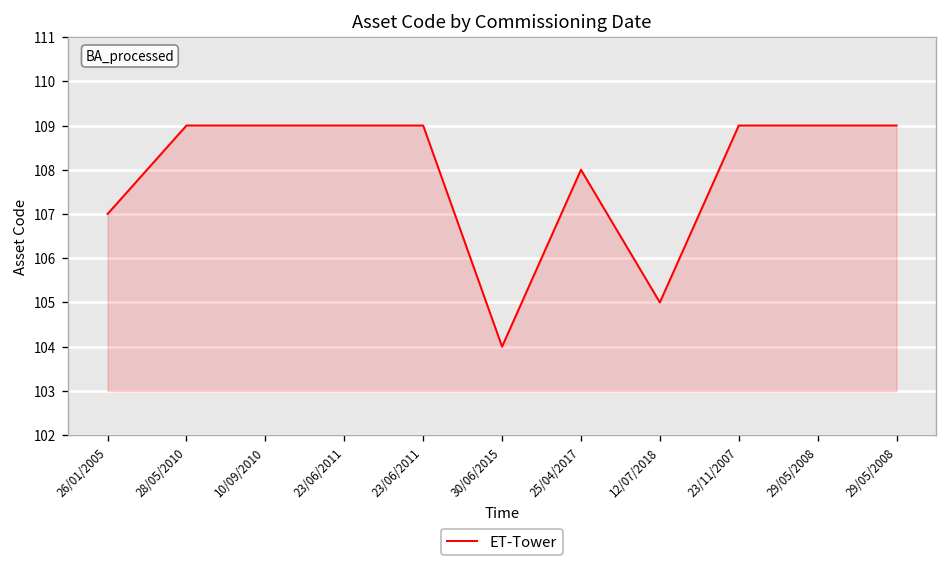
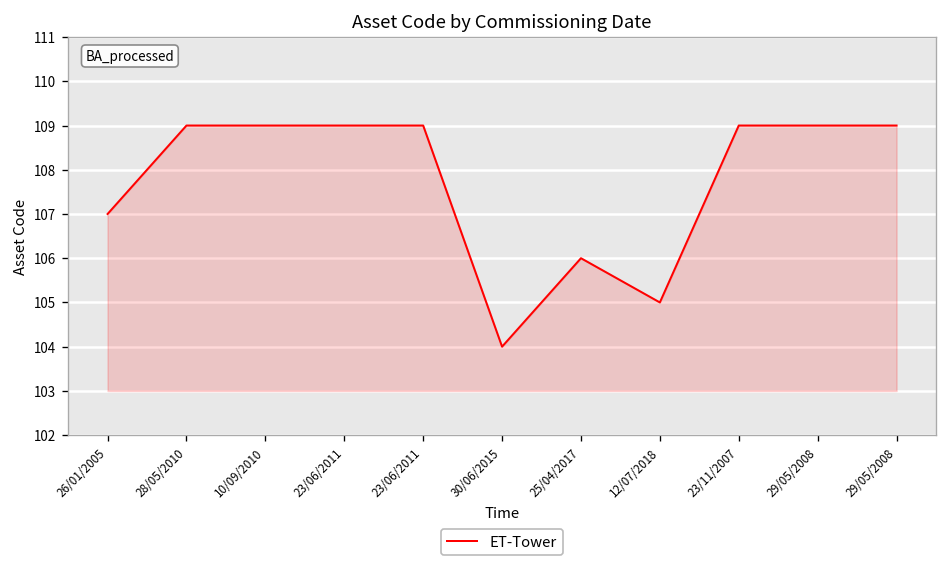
25/04/2017: 108 -> 106
